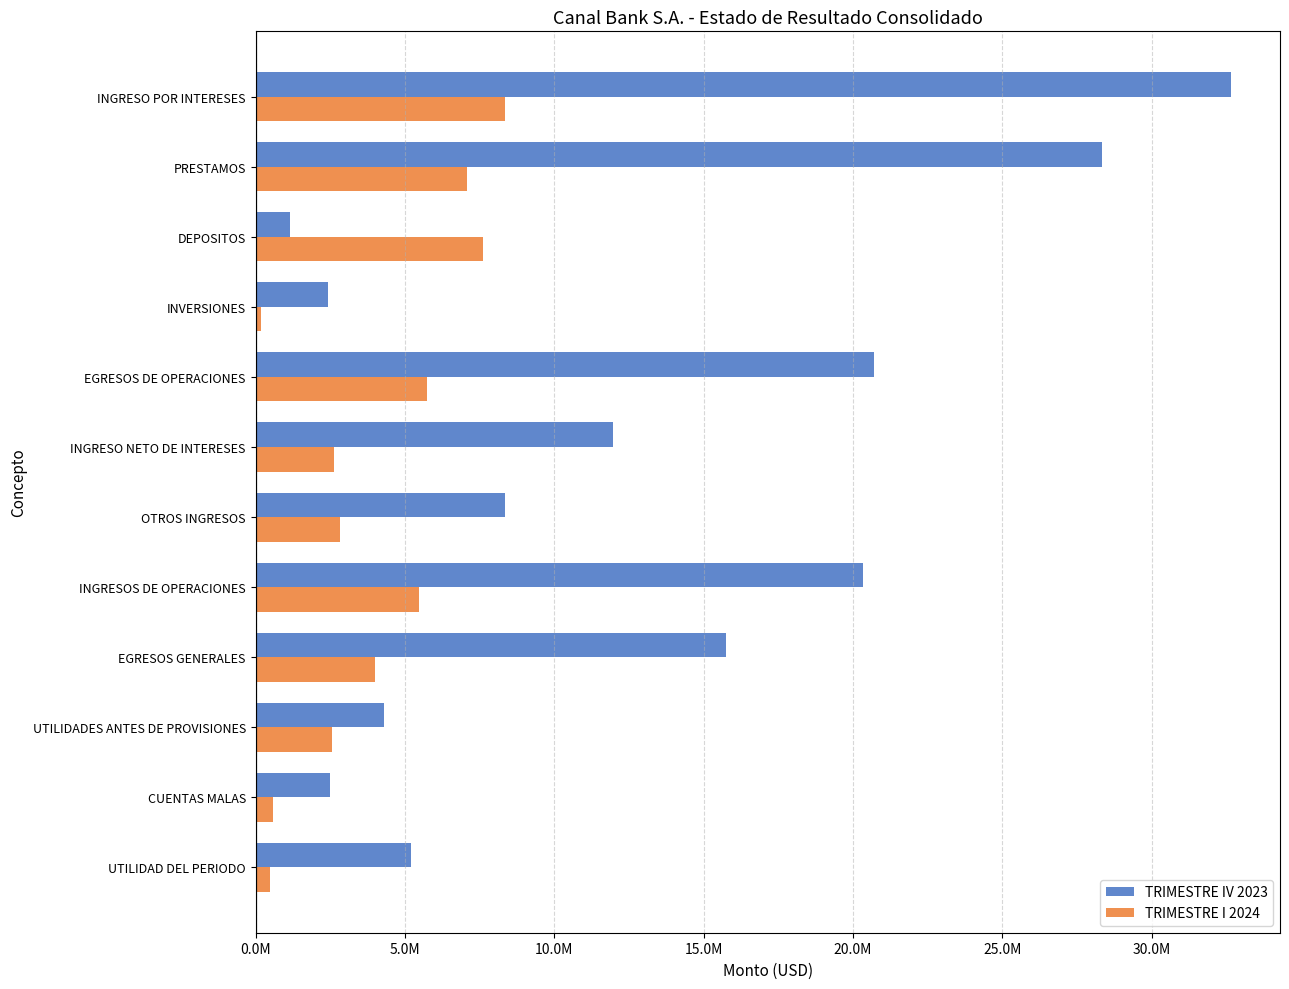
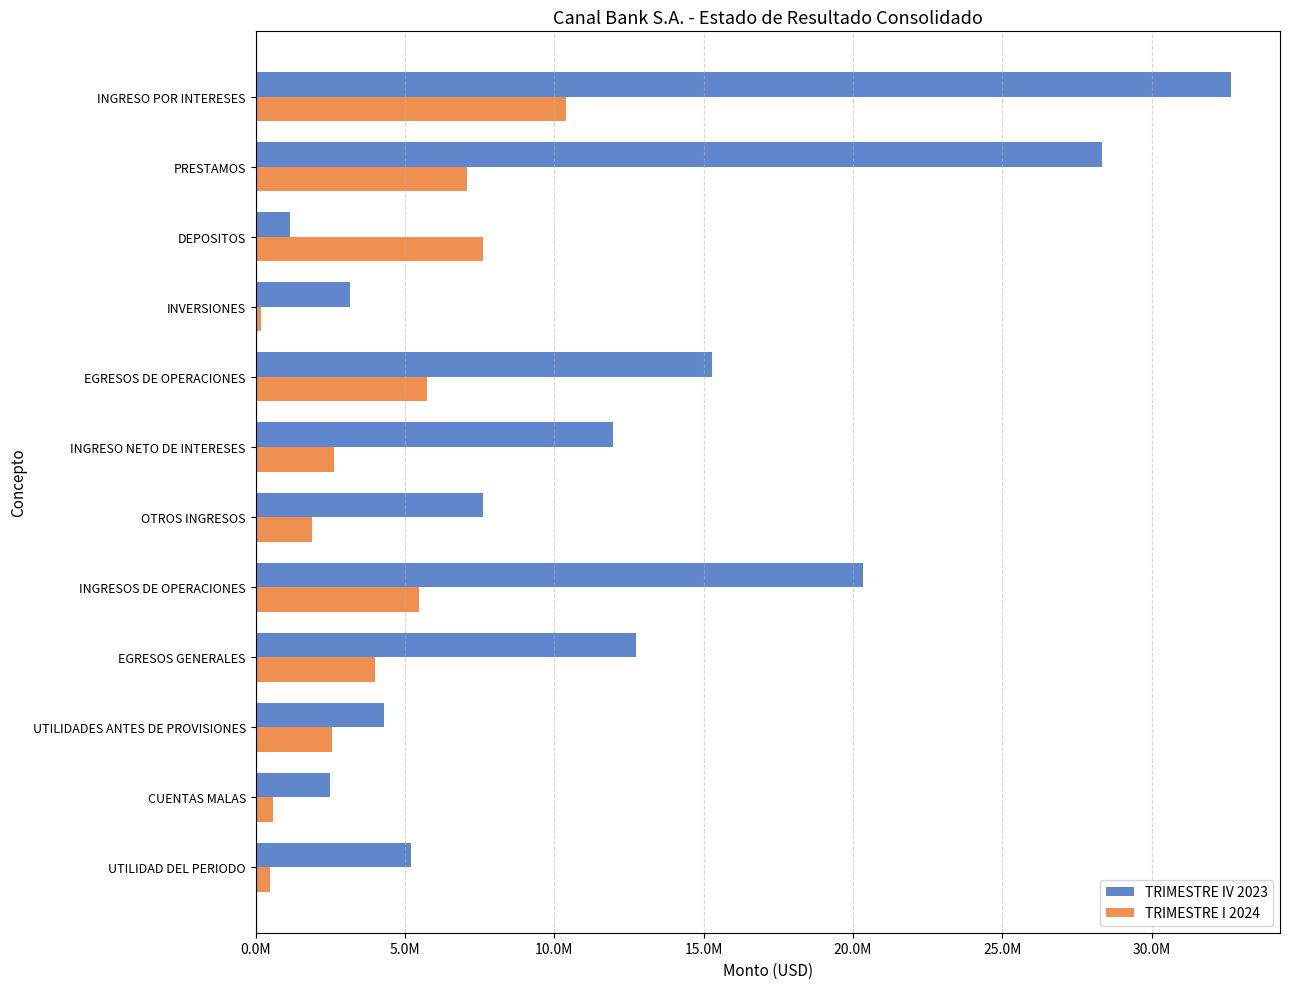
TRIMESTRE I 2024, INGRESO POR INTERESES: 8400000 -> 10400000
TRIMESTRE IV 2023, INVERSIONES: 2400000 -> 3200000
TRIMESTRE IV 2023, EGRESOS DE OPERACIONES: 20700000 -> 15300000
TRIMESTRE IV 2023, OTROS INGRESOS: 8400000 -> 7600000
TRIMESTRE I 2024, OTROS INGRESOS: 2800000 -> 1900000
TRIMESTRE IV 2023, EGRESOS GENERALES: 15700000 -> 12700000
